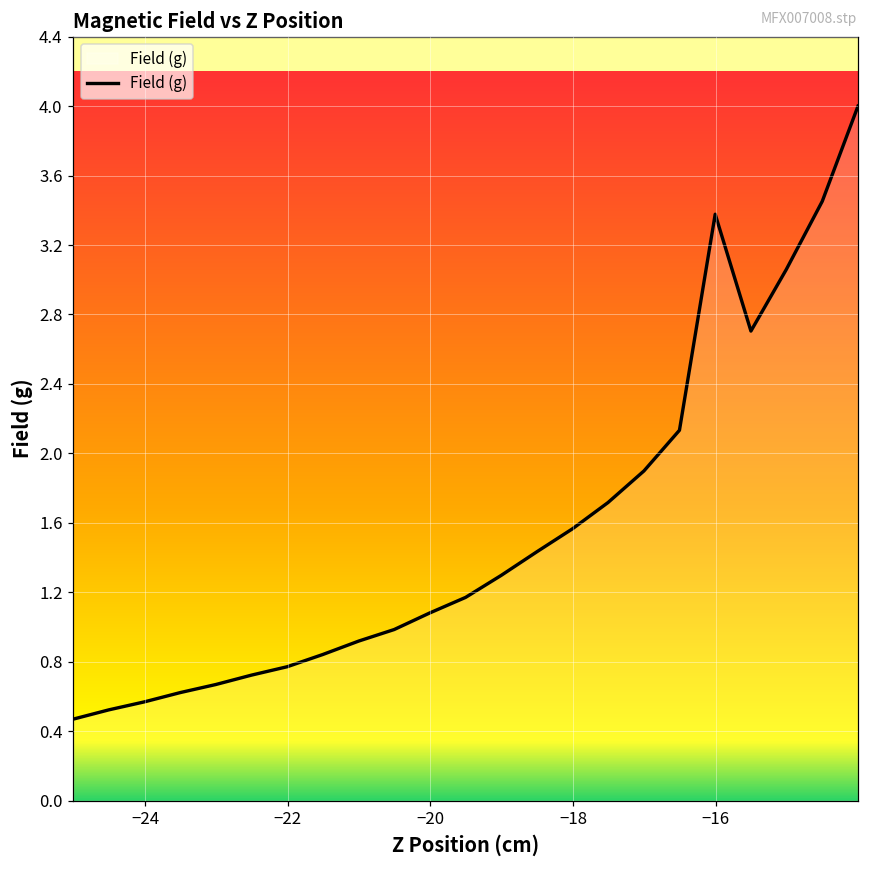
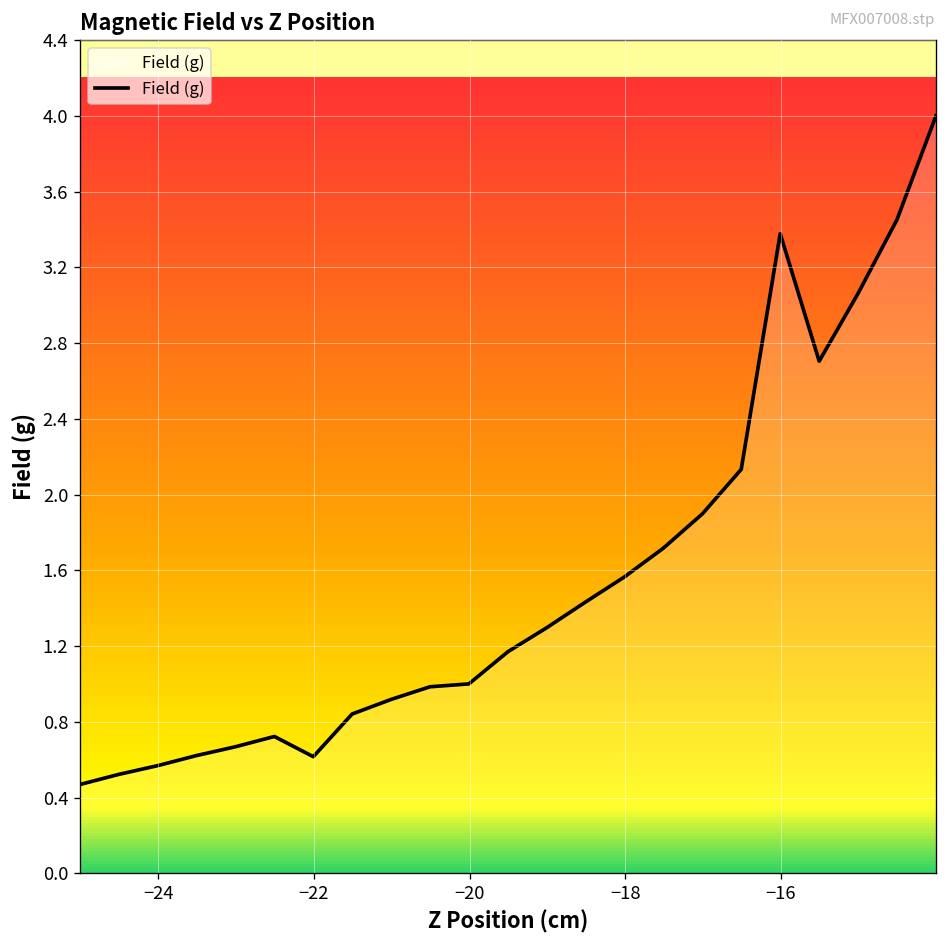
−22: 0.77 -> 0.61
−20: 1.08 -> 1.00
